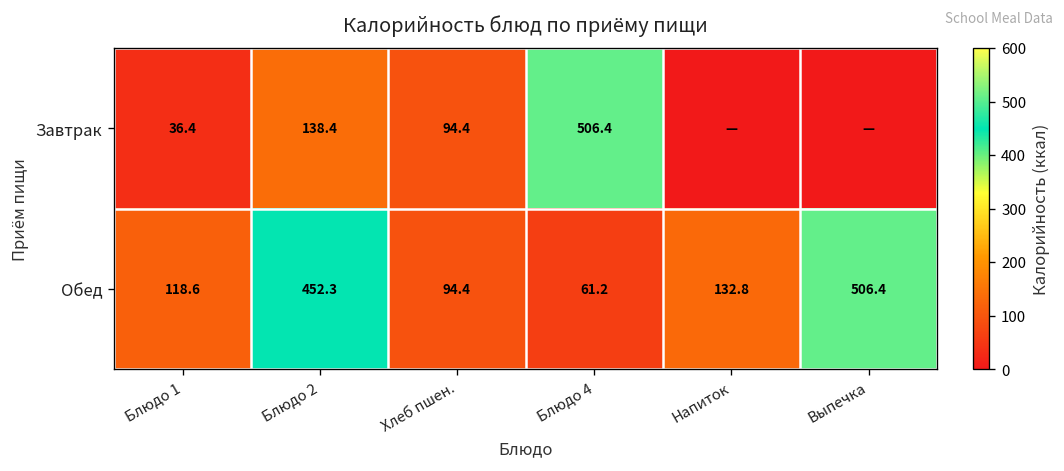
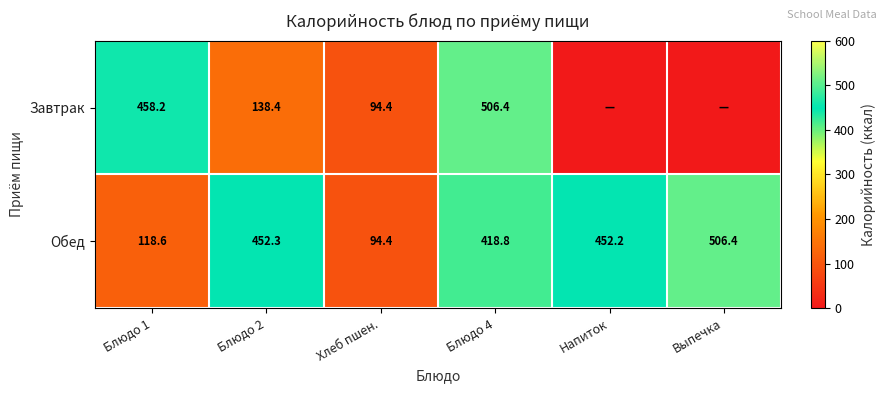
Завтрак, Блюдо 1: 36.4 -> 458.2
Обед, Блюдо 4: 61.2 -> 418.8
Обед, Напиток: 132.8 -> 452.2
